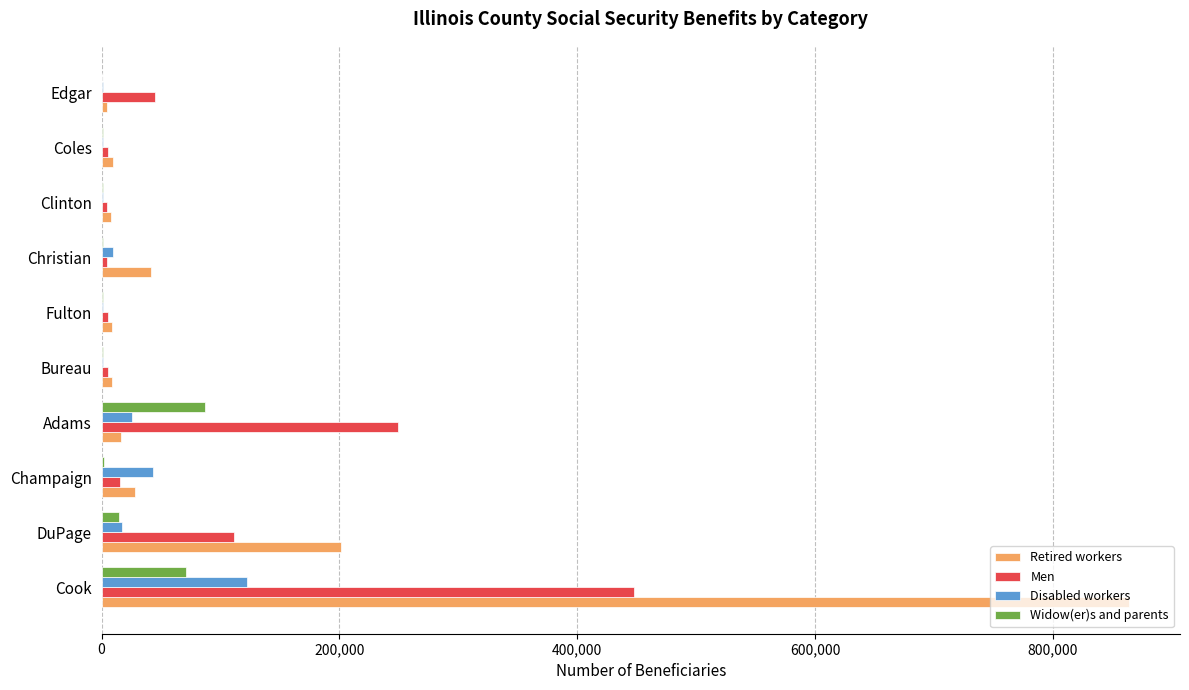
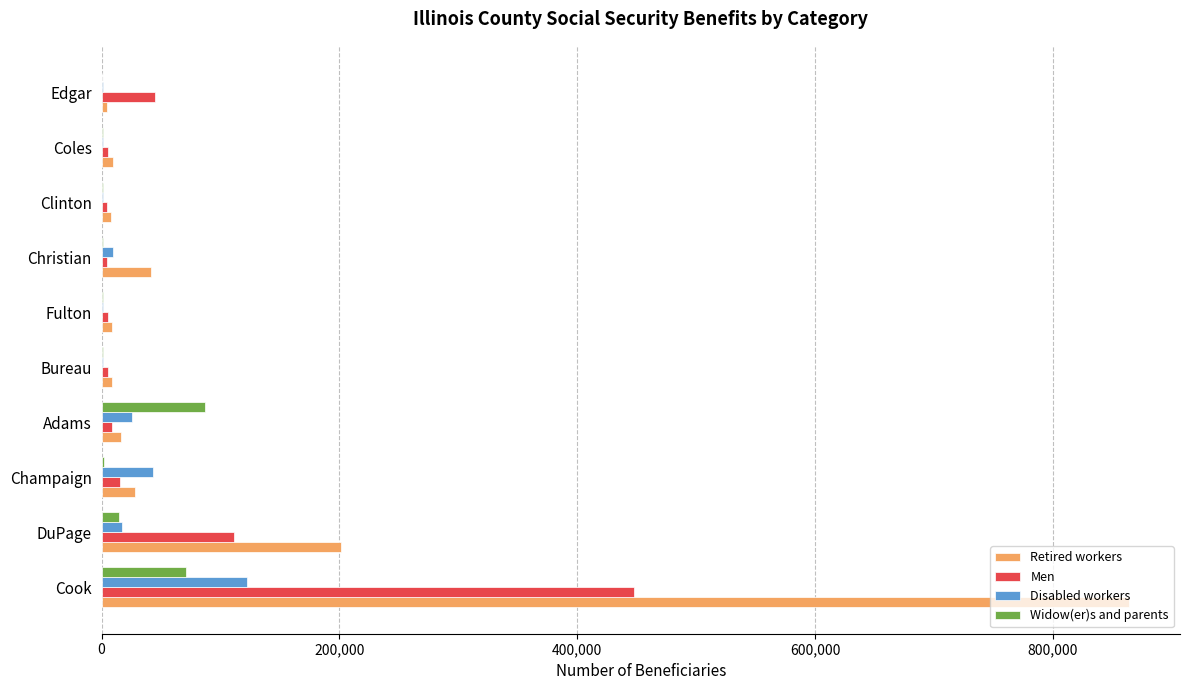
Men, Adams: 250,000 -> 9,000
